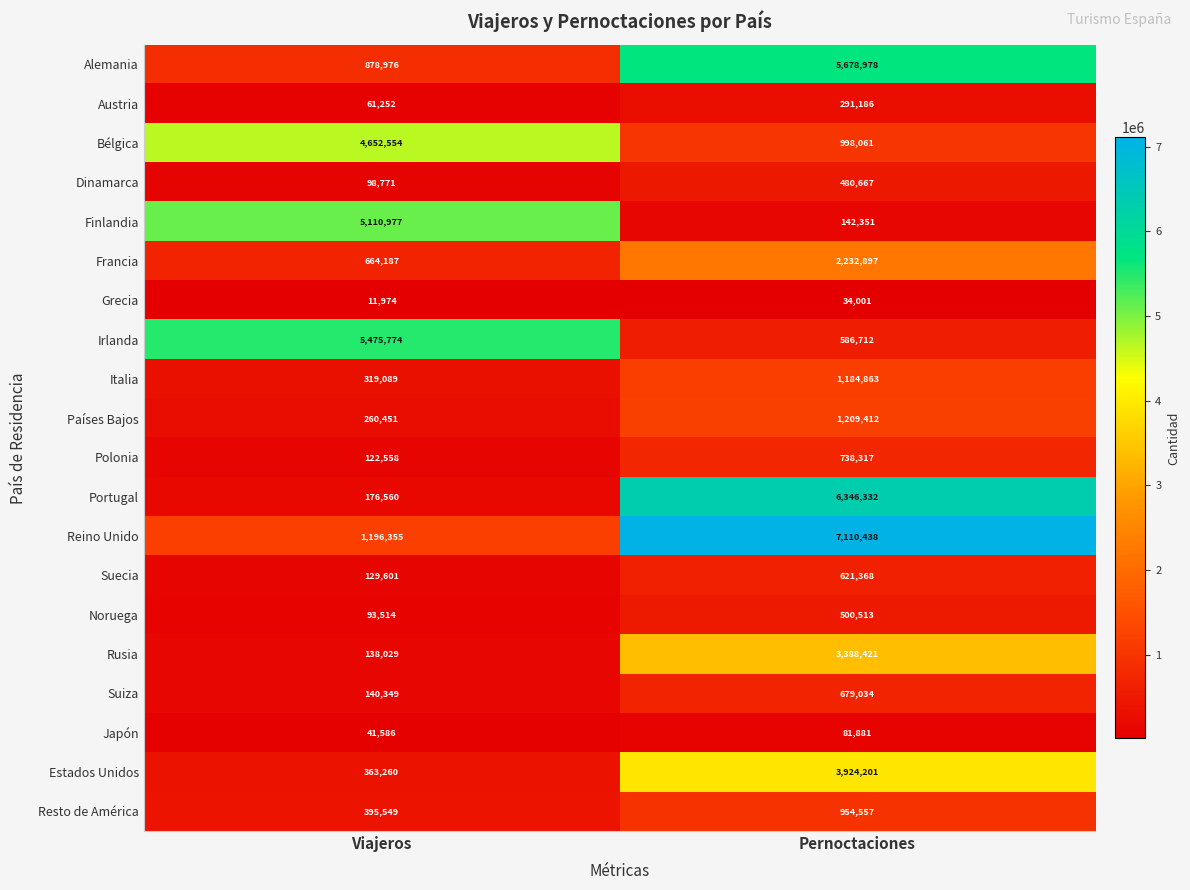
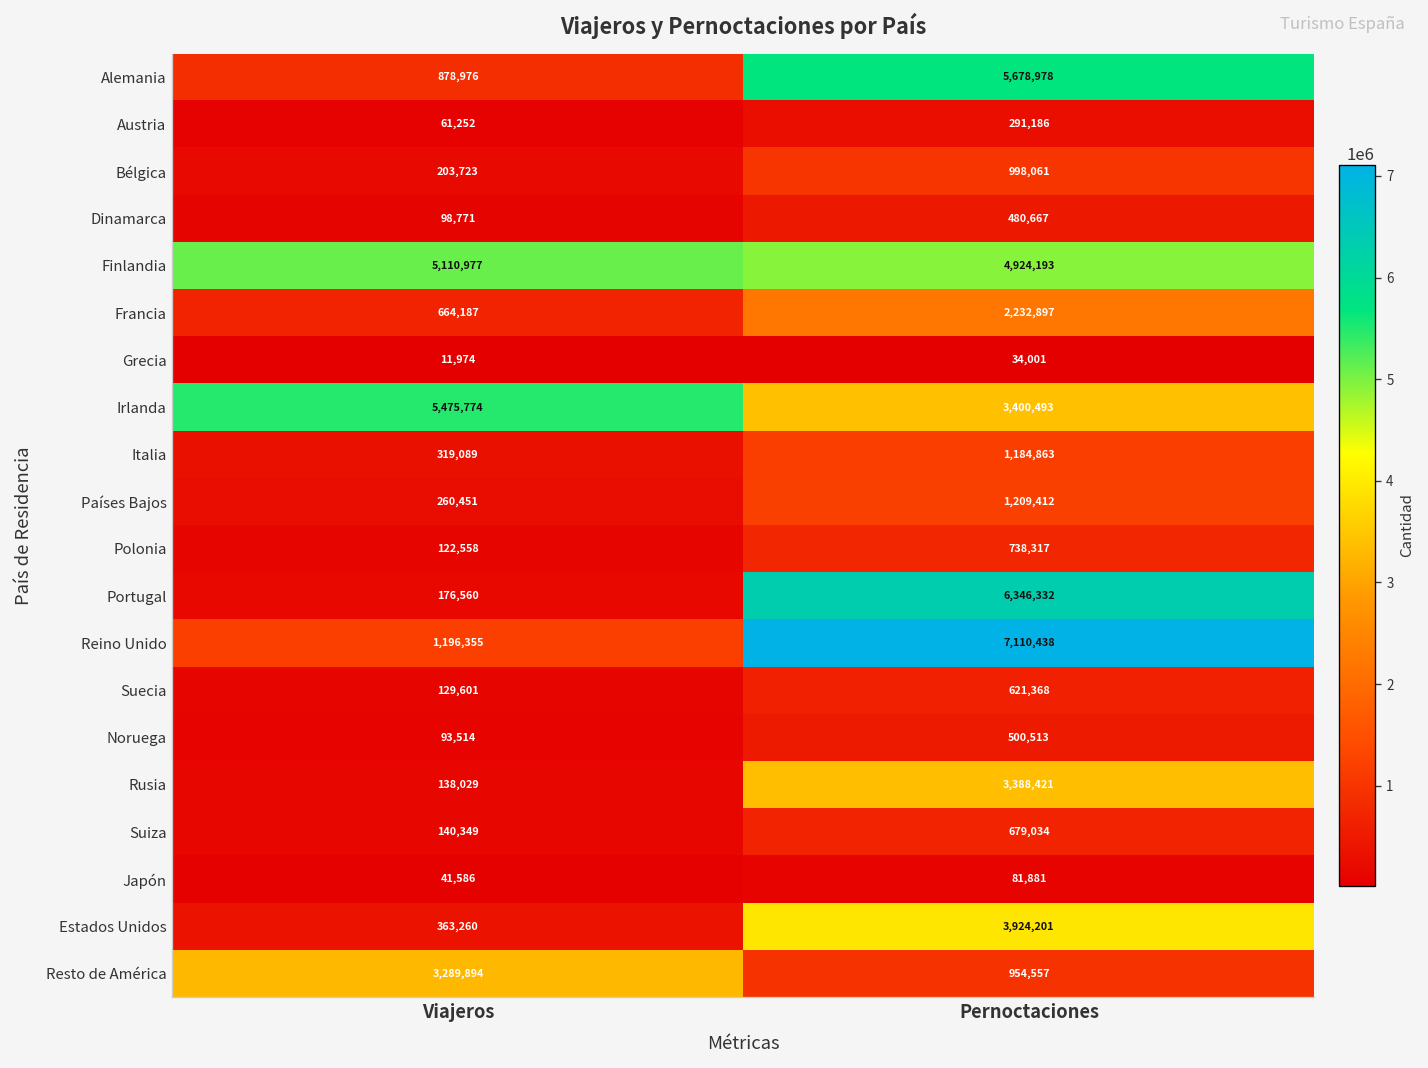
Bélgica, Viajeros: 4,652,554 -> 203,723
Finlandia, Pernoctaciones: 142,351 -> 4,924,193
Irlanda, Pernoctaciones: 586,712 -> 3,400,493
Resto de América, Viajeros: 395,549 -> 3,289,894
